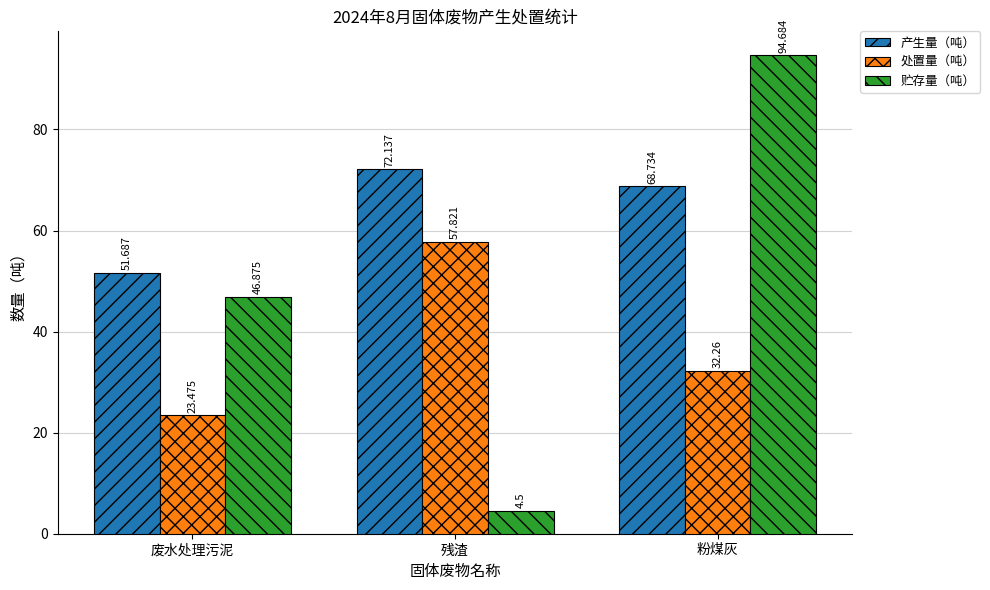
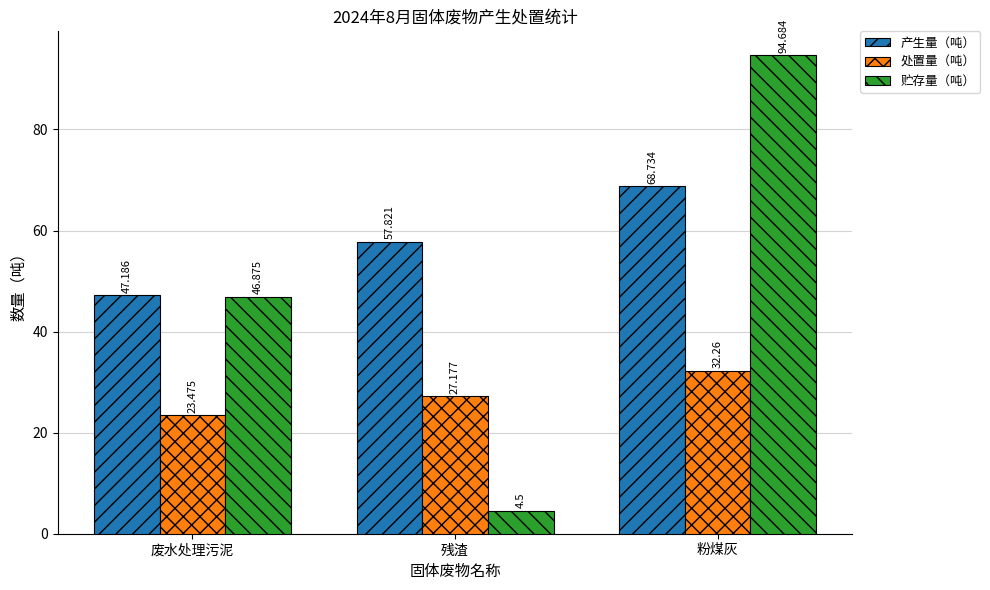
产生量（吨）, 废水处理污泥: 51.687 -> 47.186
产生量（吨）, 残渣: 72.137 -> 57.821
处置量（吨）, 残渣: 57.821 -> 27.177
